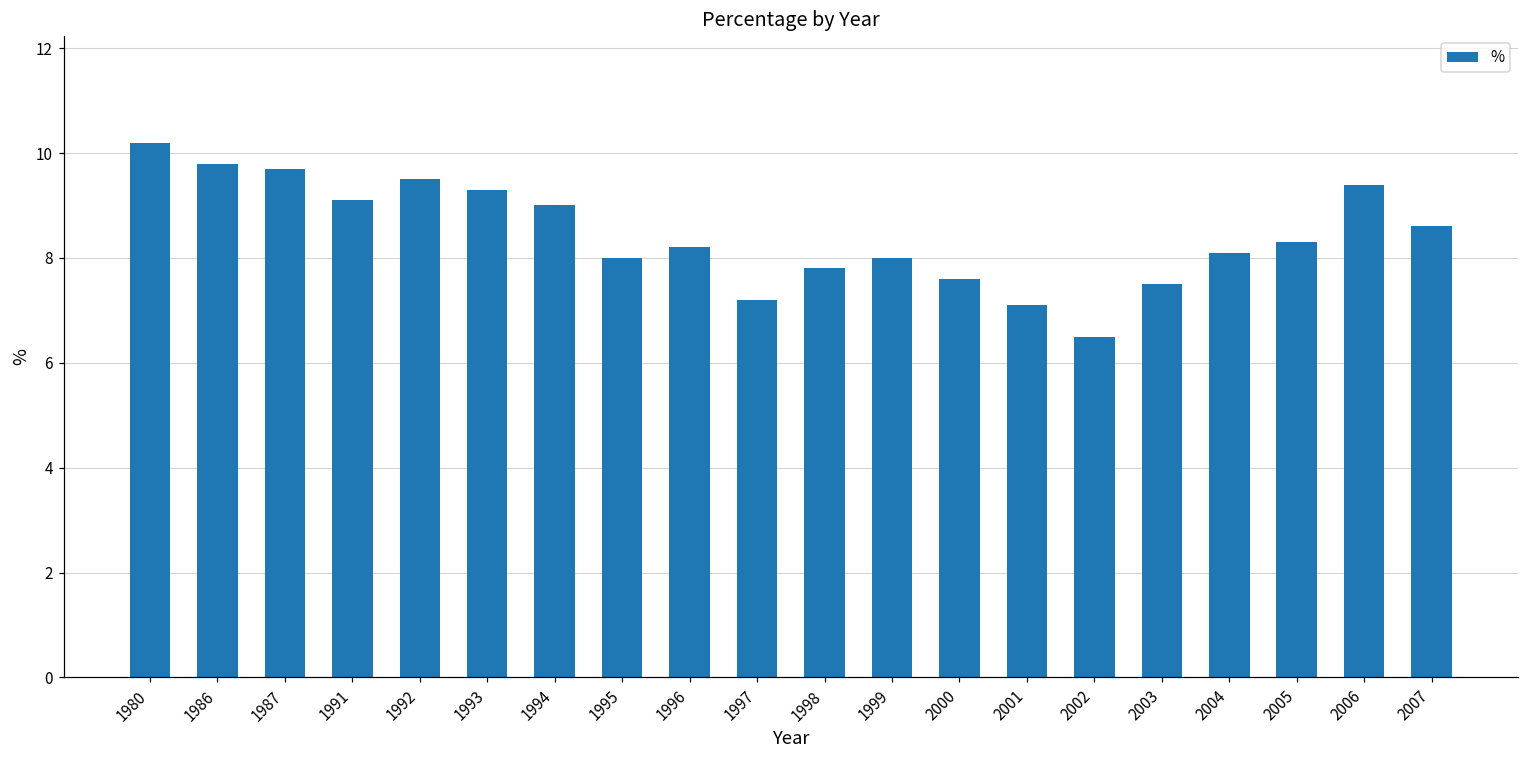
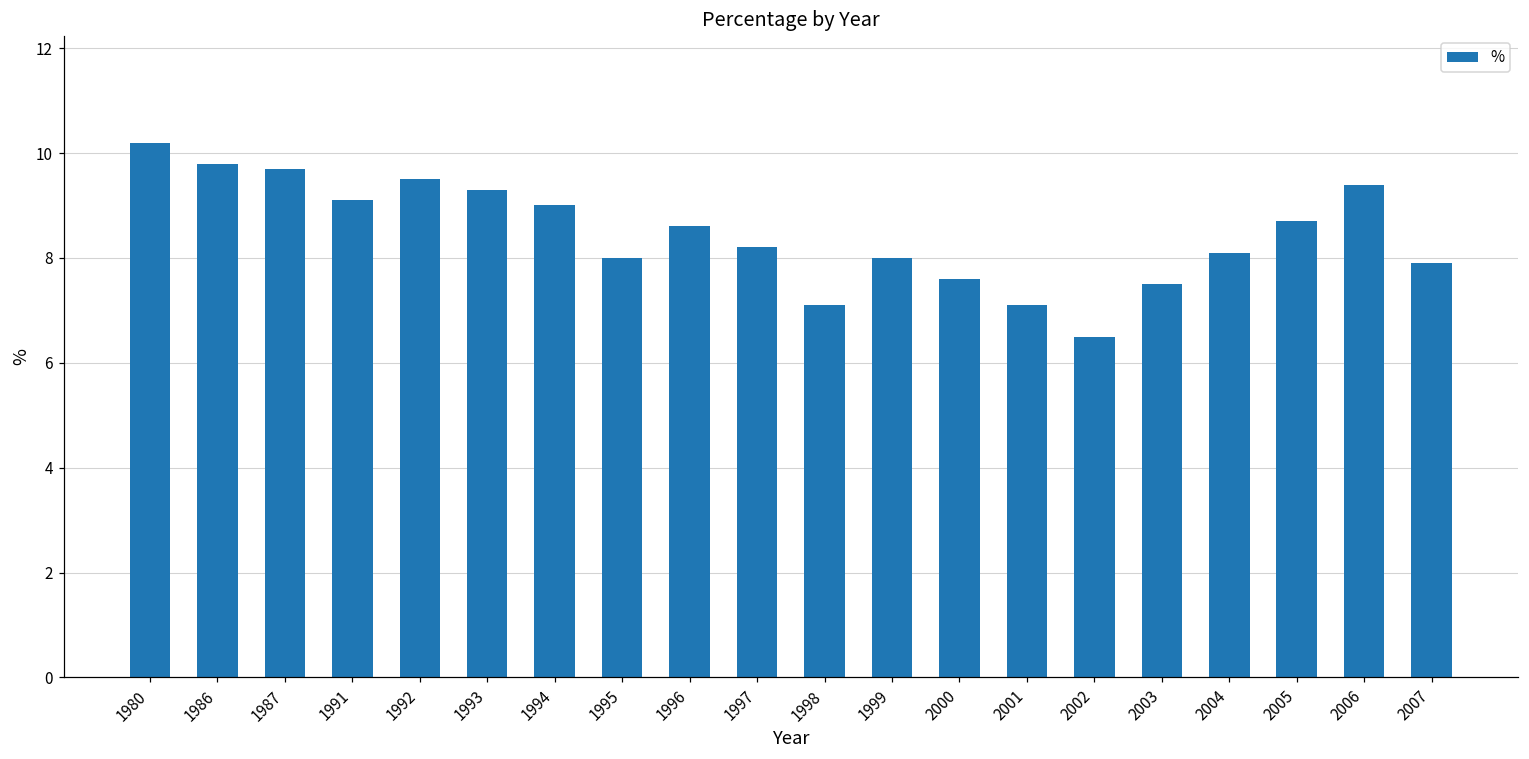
1996: 8.2 -> 8.6
1997: 7.2 -> 8.2
1998: 7.8 -> 7.1
2005: 8.3 -> 8.7
2007: 8.6 -> 7.9
